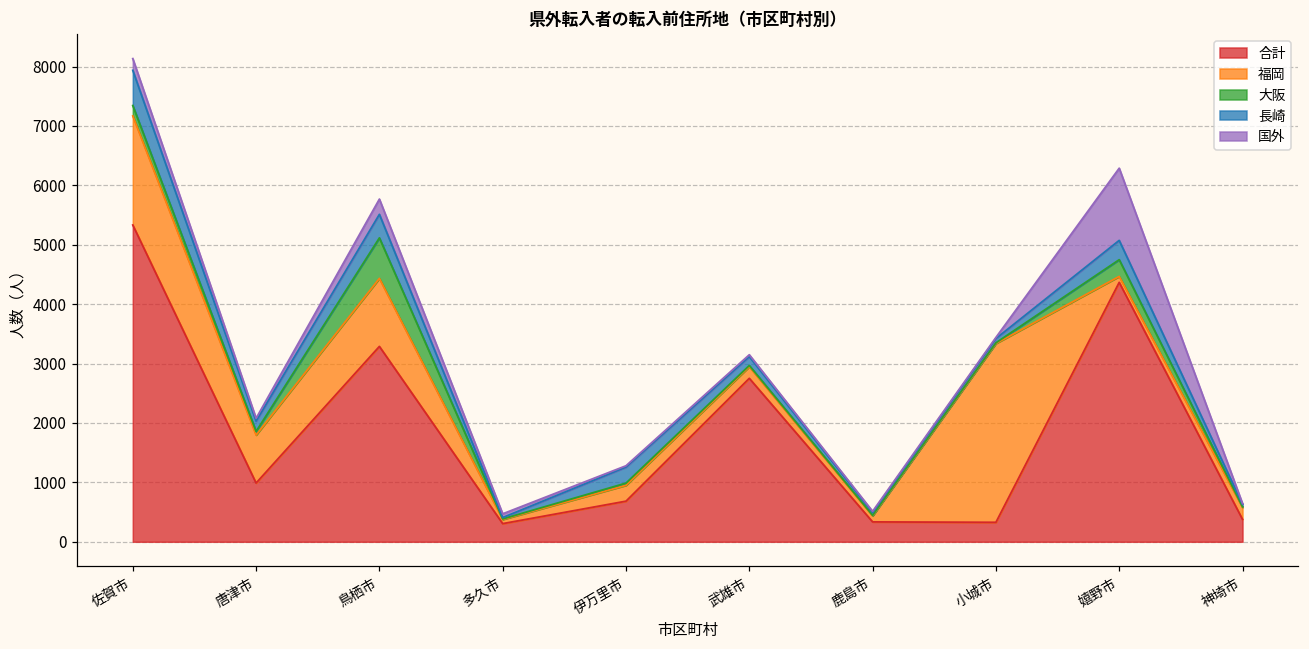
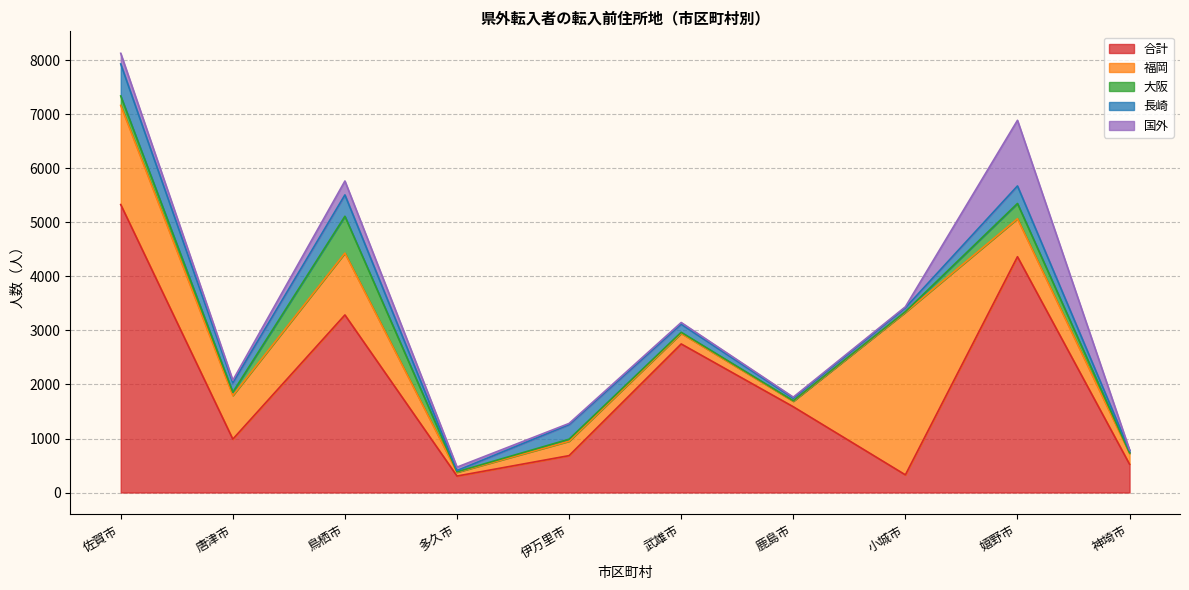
合計, 鹿島市: 300 -> 1600
福岡, 嬉野市: 100 -> 700
合計, 神埼市: 400 -> 500
